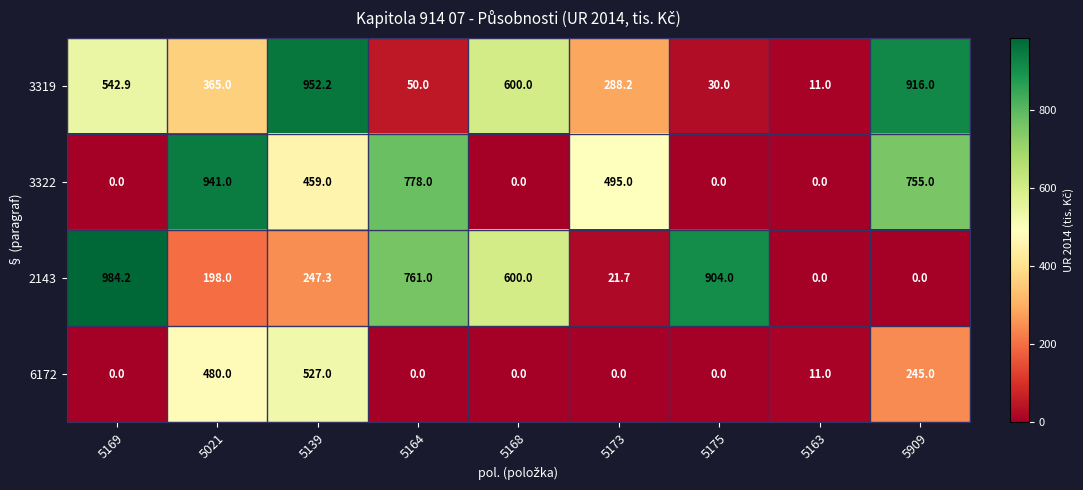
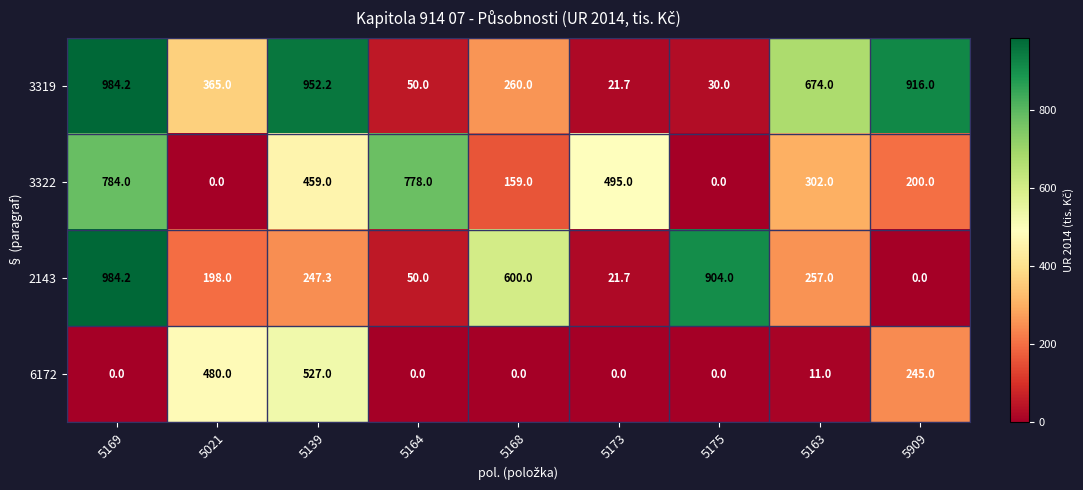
3319, 5169: 542.9 -> 984.2
3319, 5168: 600.0 -> 260.0
3319, 5173: 288.2 -> 21.7
3319, 5163: 11.0 -> 674.0
3322, 5169: 0.0 -> 784.0
3322, 5021: 941.0 -> 0.0
3322, 5168: 0.0 -> 159.0
3322, 5163: 0.0 -> 302.0
3322, 5909: 755.0 -> 200.0
2143, 5164: 761.0 -> 50.0
2143, 5163: 0.0 -> 257.0
